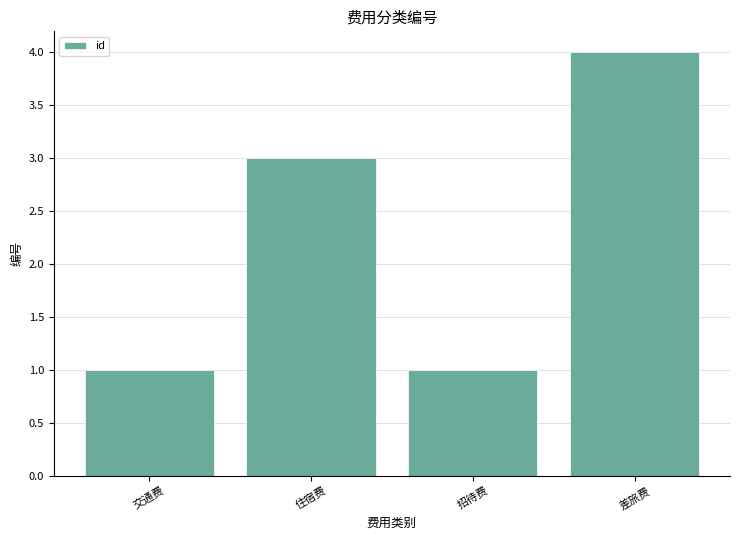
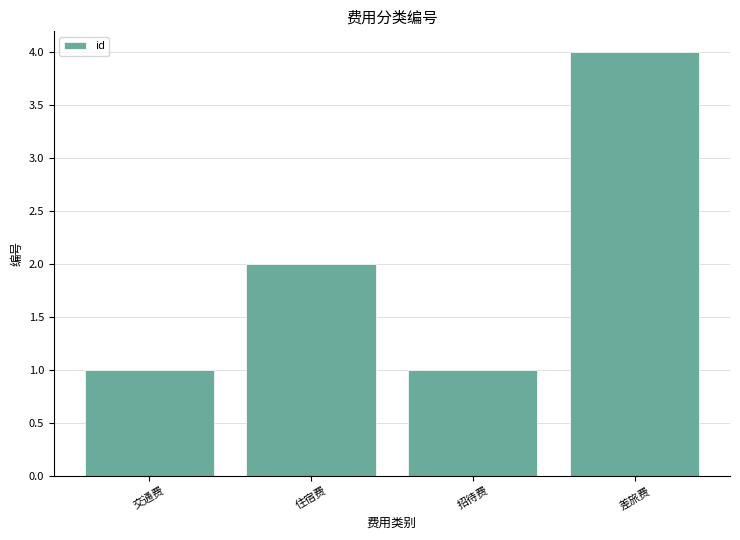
住宿费: 3 -> 2
